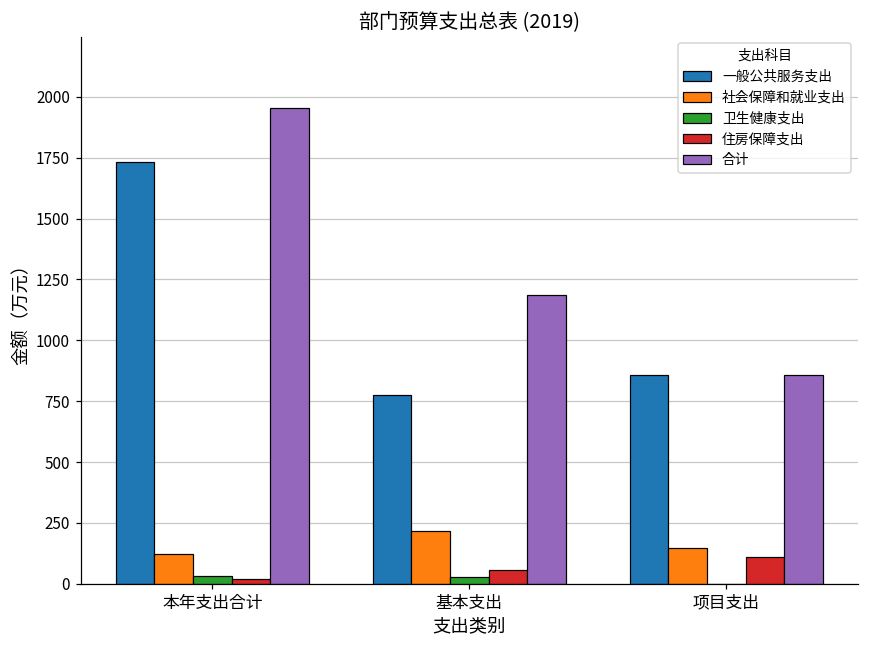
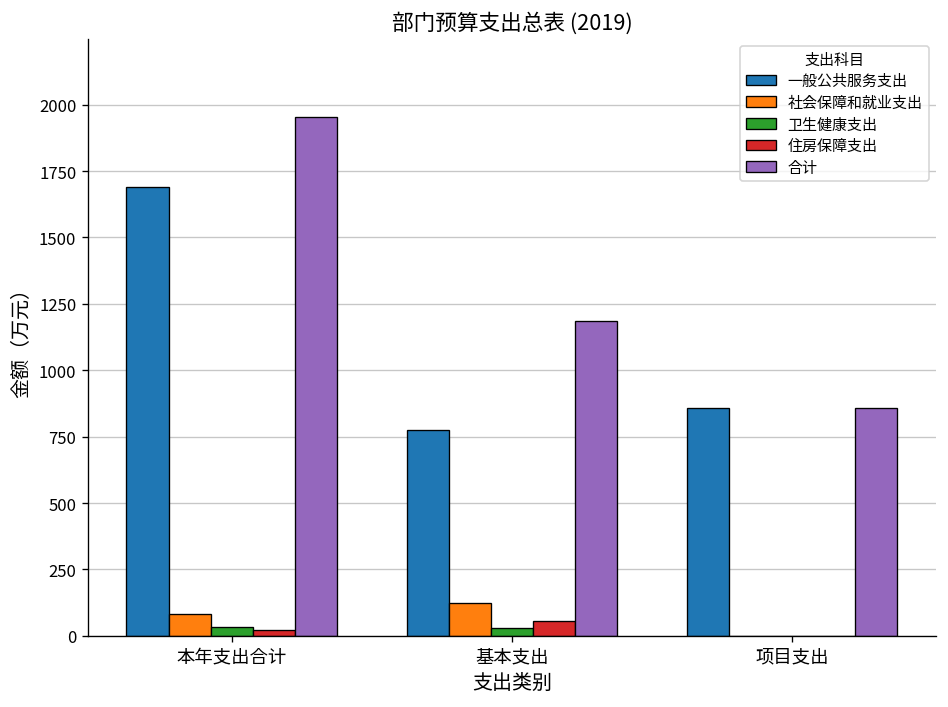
一般公共服务支出, 本年支出合计: 1730 -> 1690
社会保障和就业支出, 本年支出合计: 120 -> 80
社会保障和就业支出, 基本支出: 220 -> 120
社会保障和就业支出, 项目支出: 150 -> 0
住房保障支出, 项目支出: 110 -> 0
